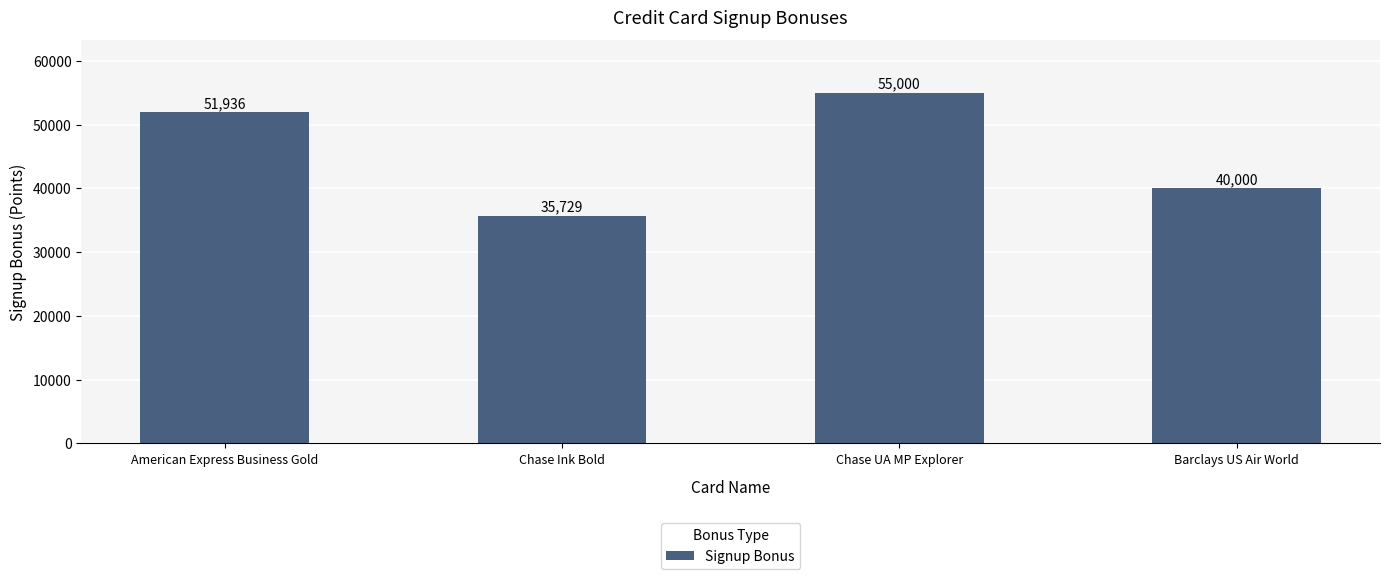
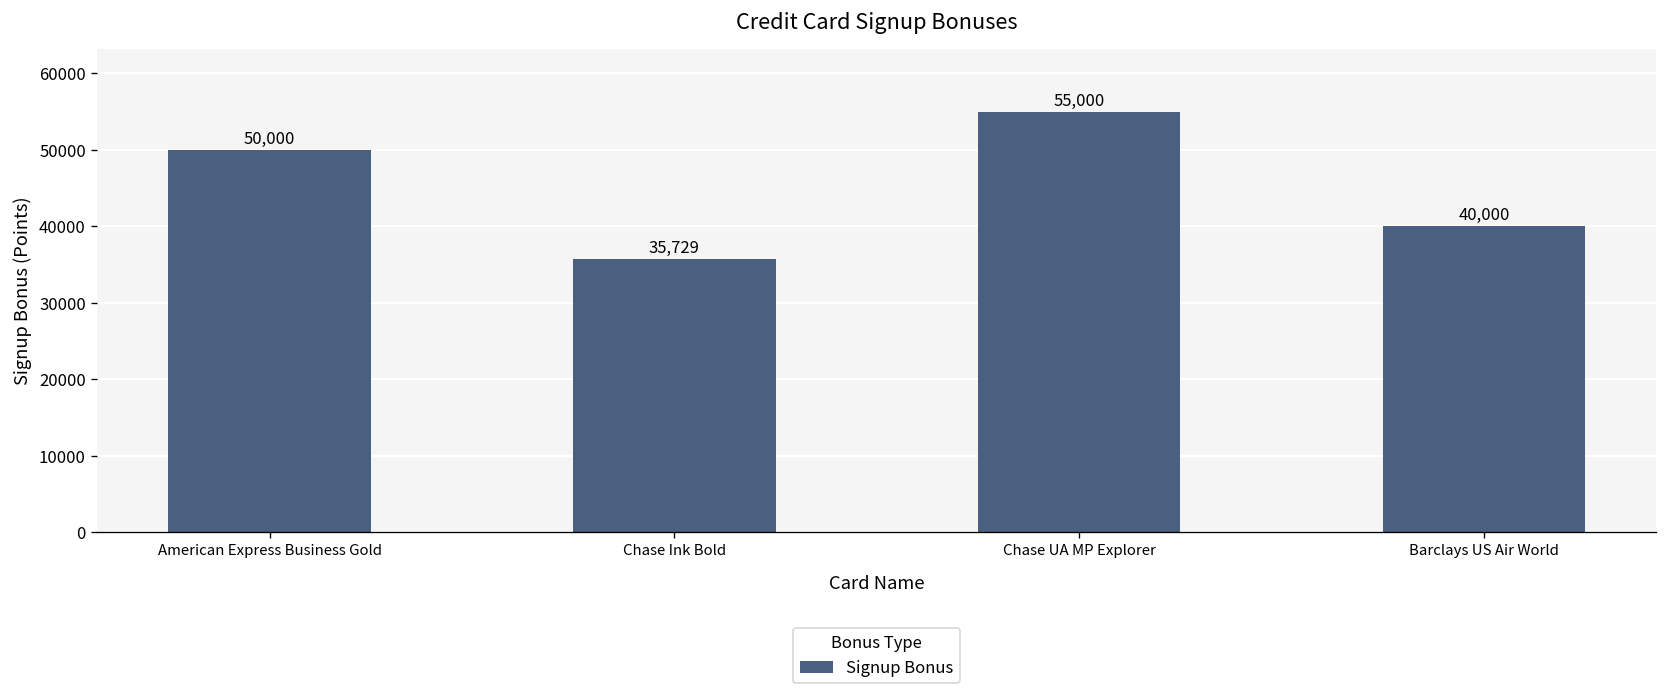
American Express Business Gold: 51,936 -> 50,000
